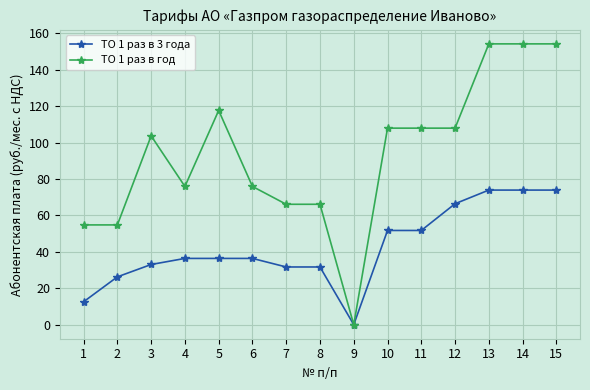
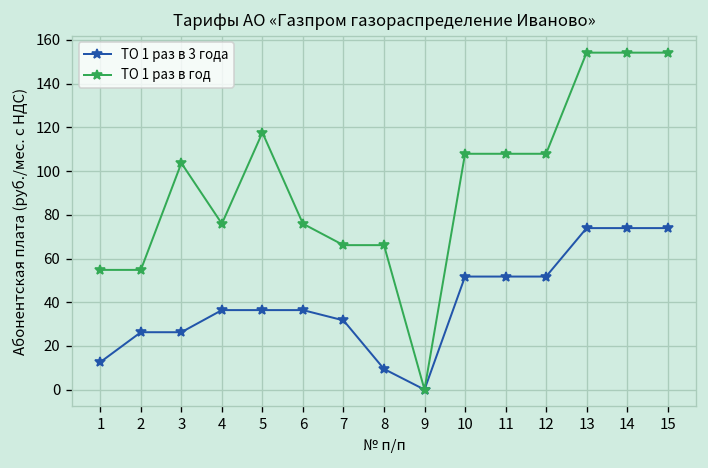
ТО 1 раз в 3 года, 3: 33 -> 26
ТО 1 раз в 3 года, 8: 32 -> 9
ТО 1 раз в 3 года, 12: 66 -> 52
